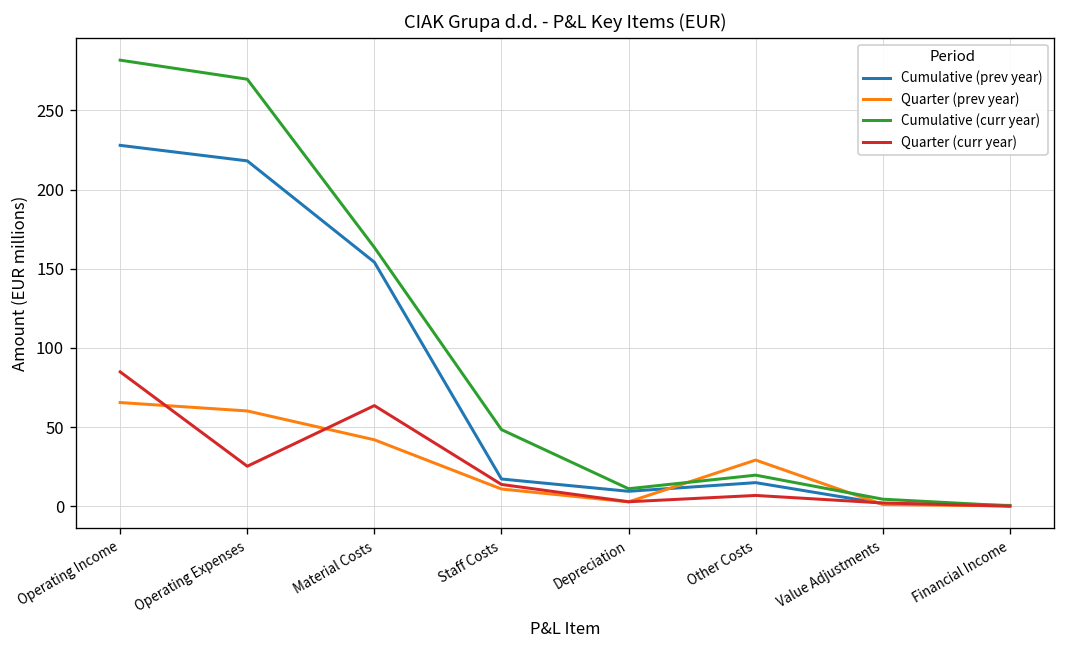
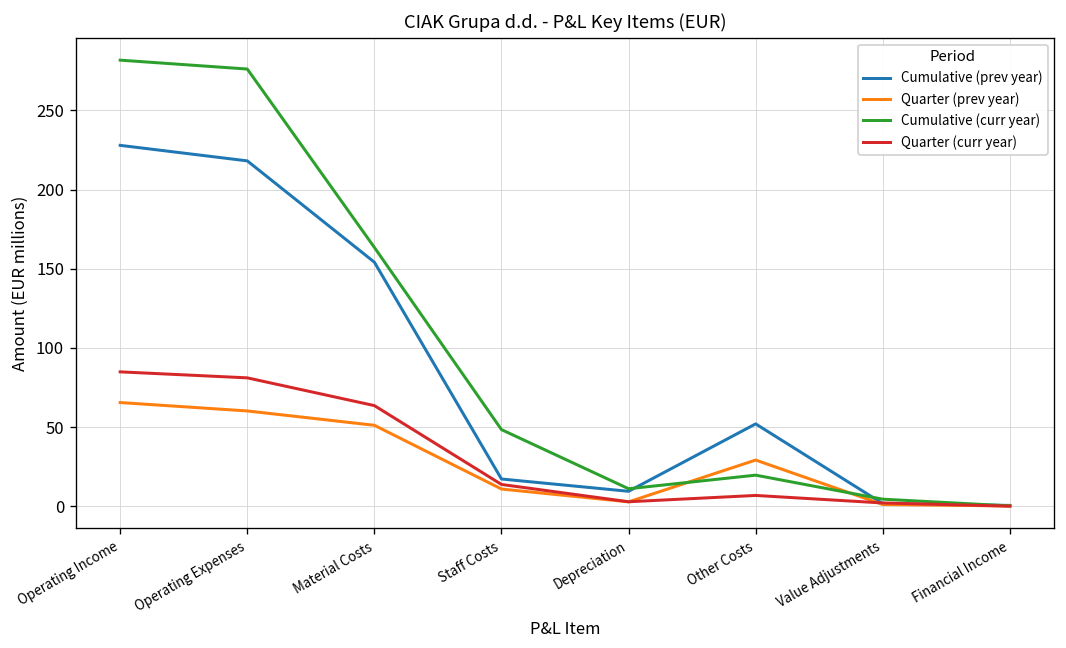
Cumulative (curr year), Operating Expenses: 270 -> 276
Quarter (curr year), Operating Expenses: 25 -> 81
Quarter (prev year), Material Costs: 42 -> 51
Cumulative (prev year), Other Costs: 15 -> 52
